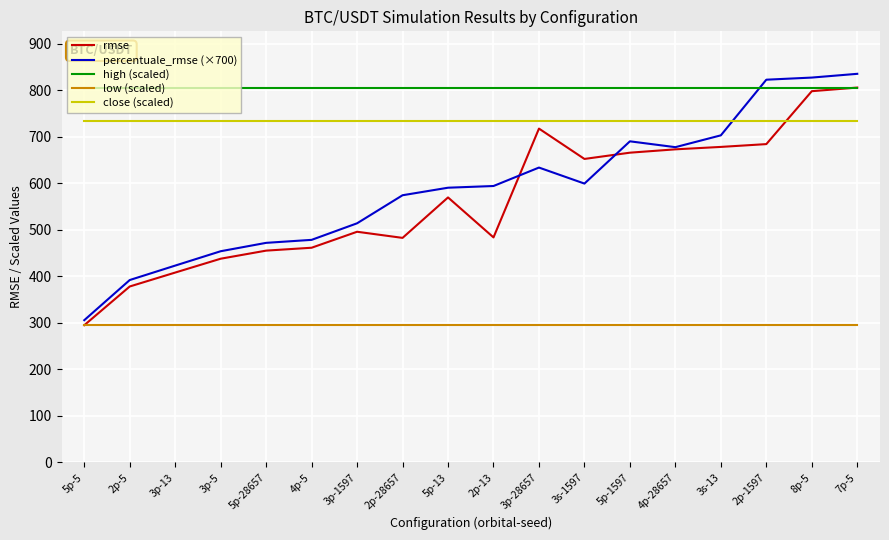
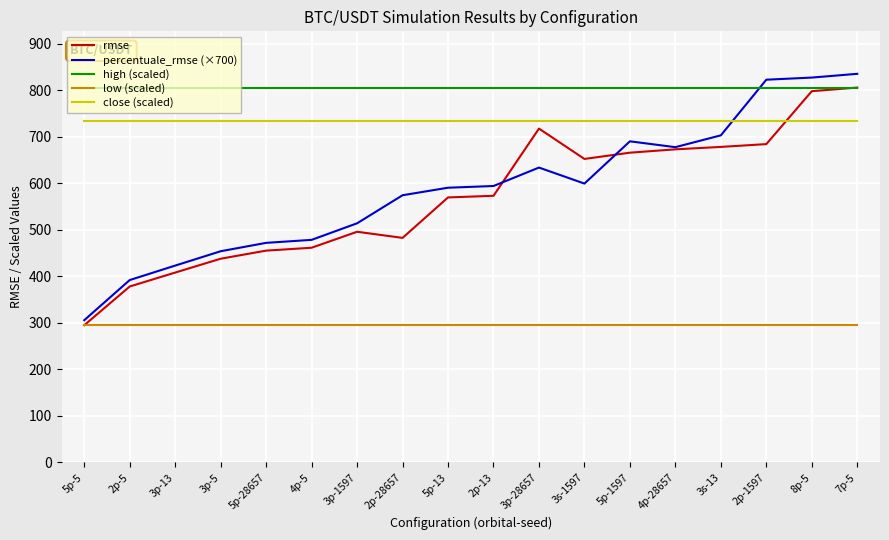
rmse, 2p-13: 480 -> 570
